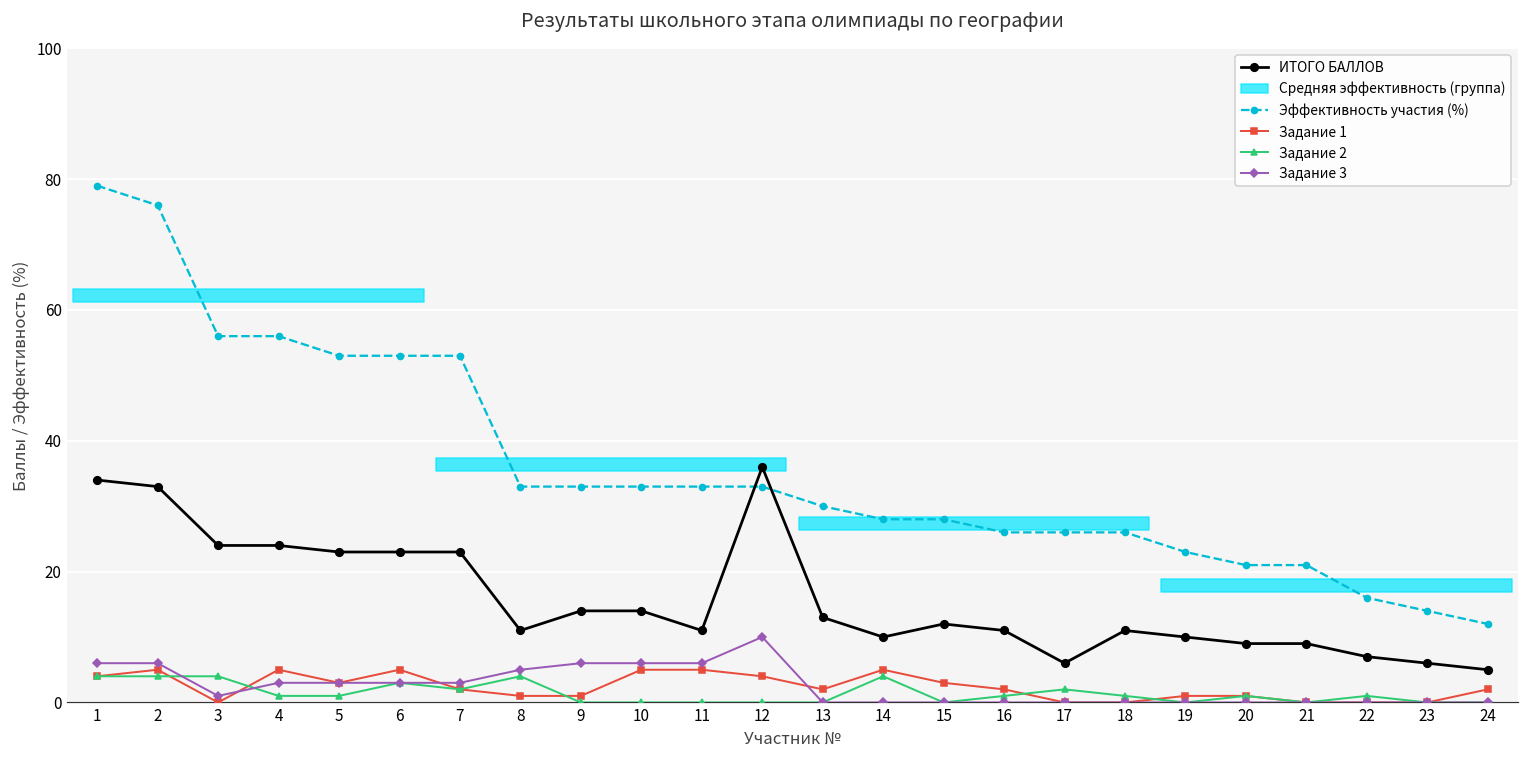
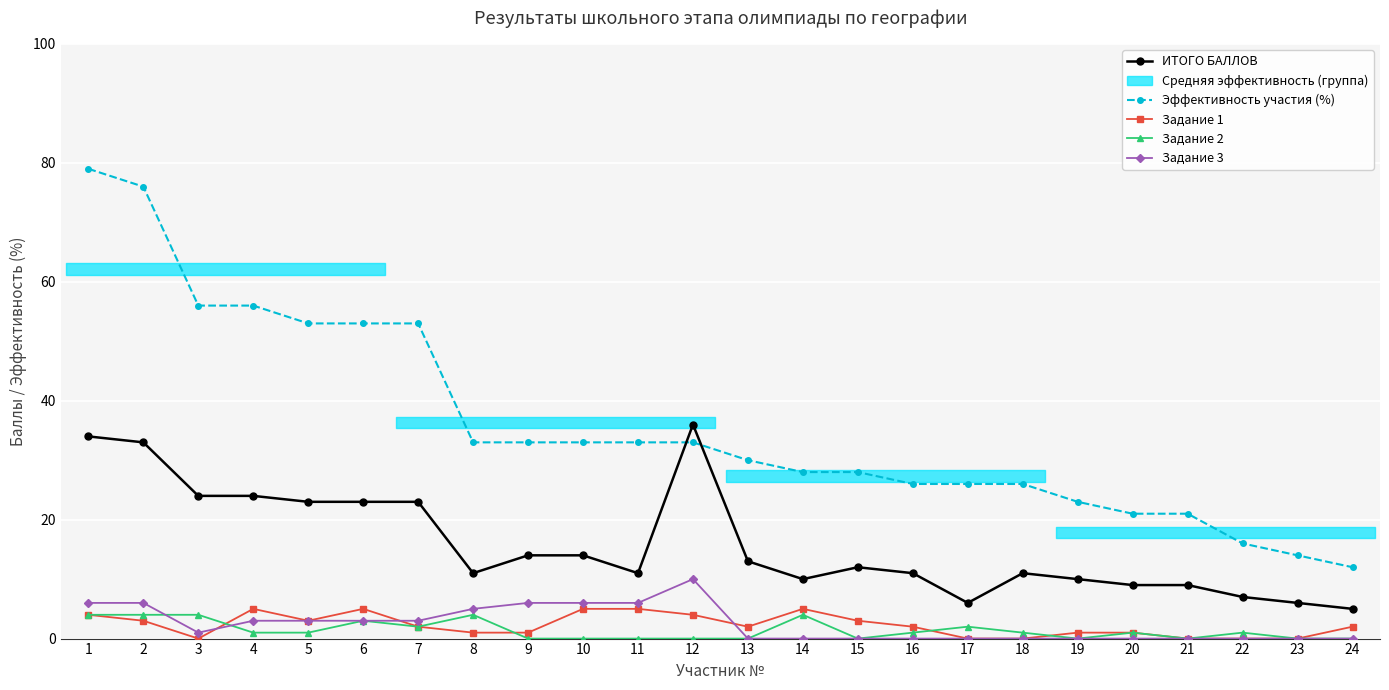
Задание 1, 2: 5 -> 3
